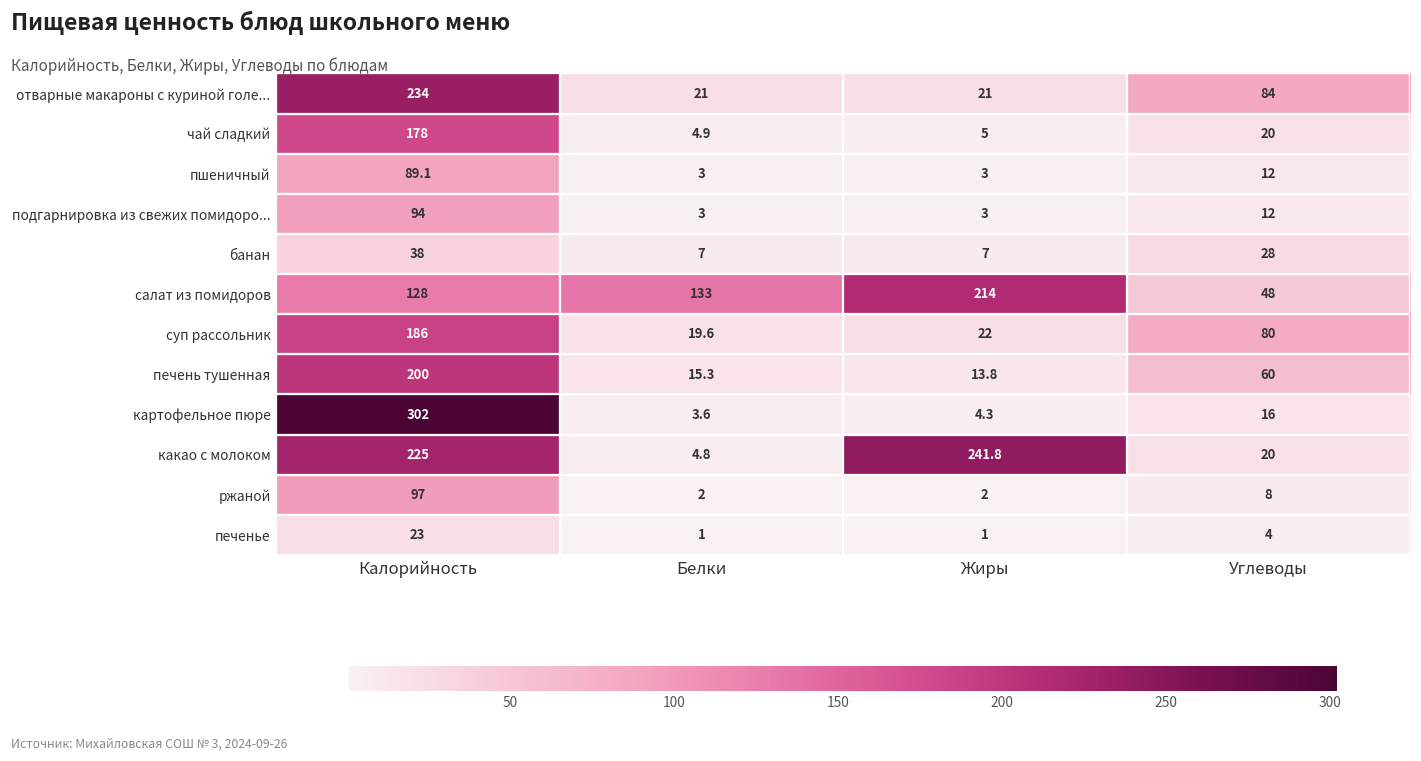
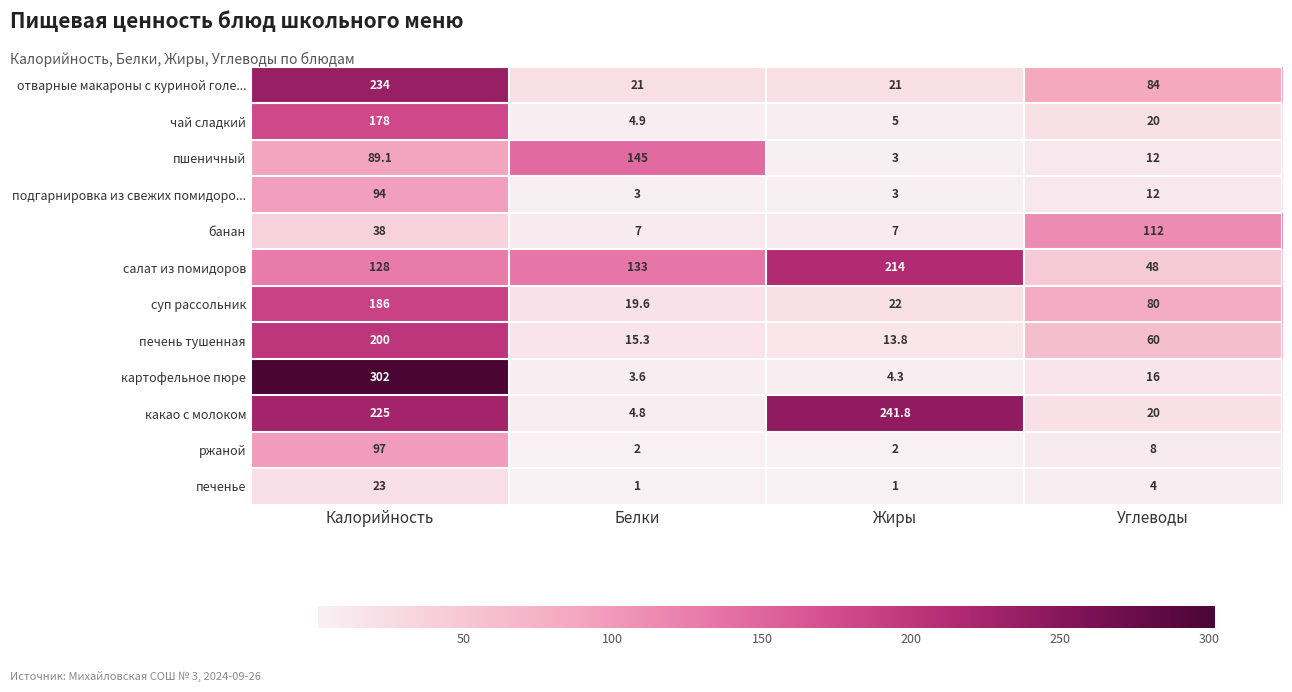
пшеничный, Белки: 3 -> 145
банан, Углеводы: 28 -> 112
